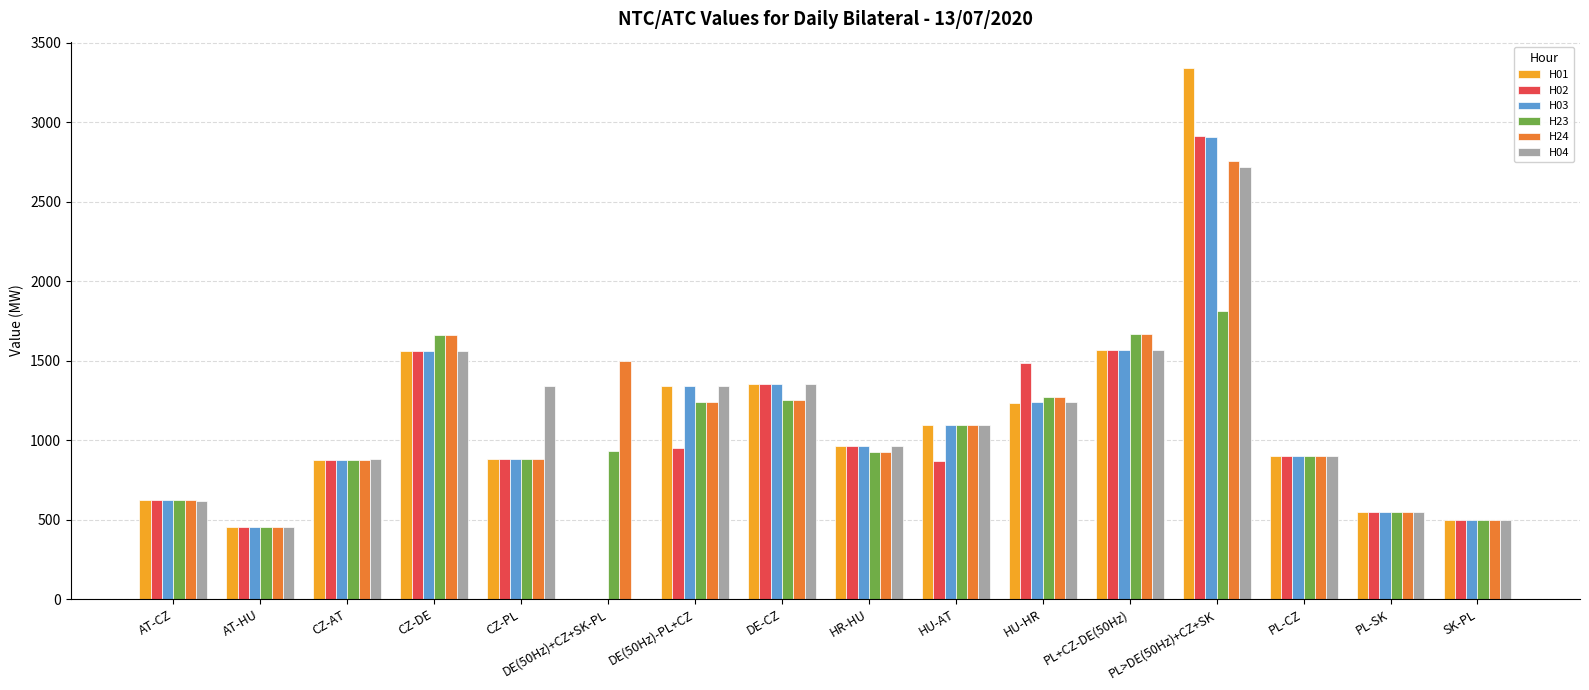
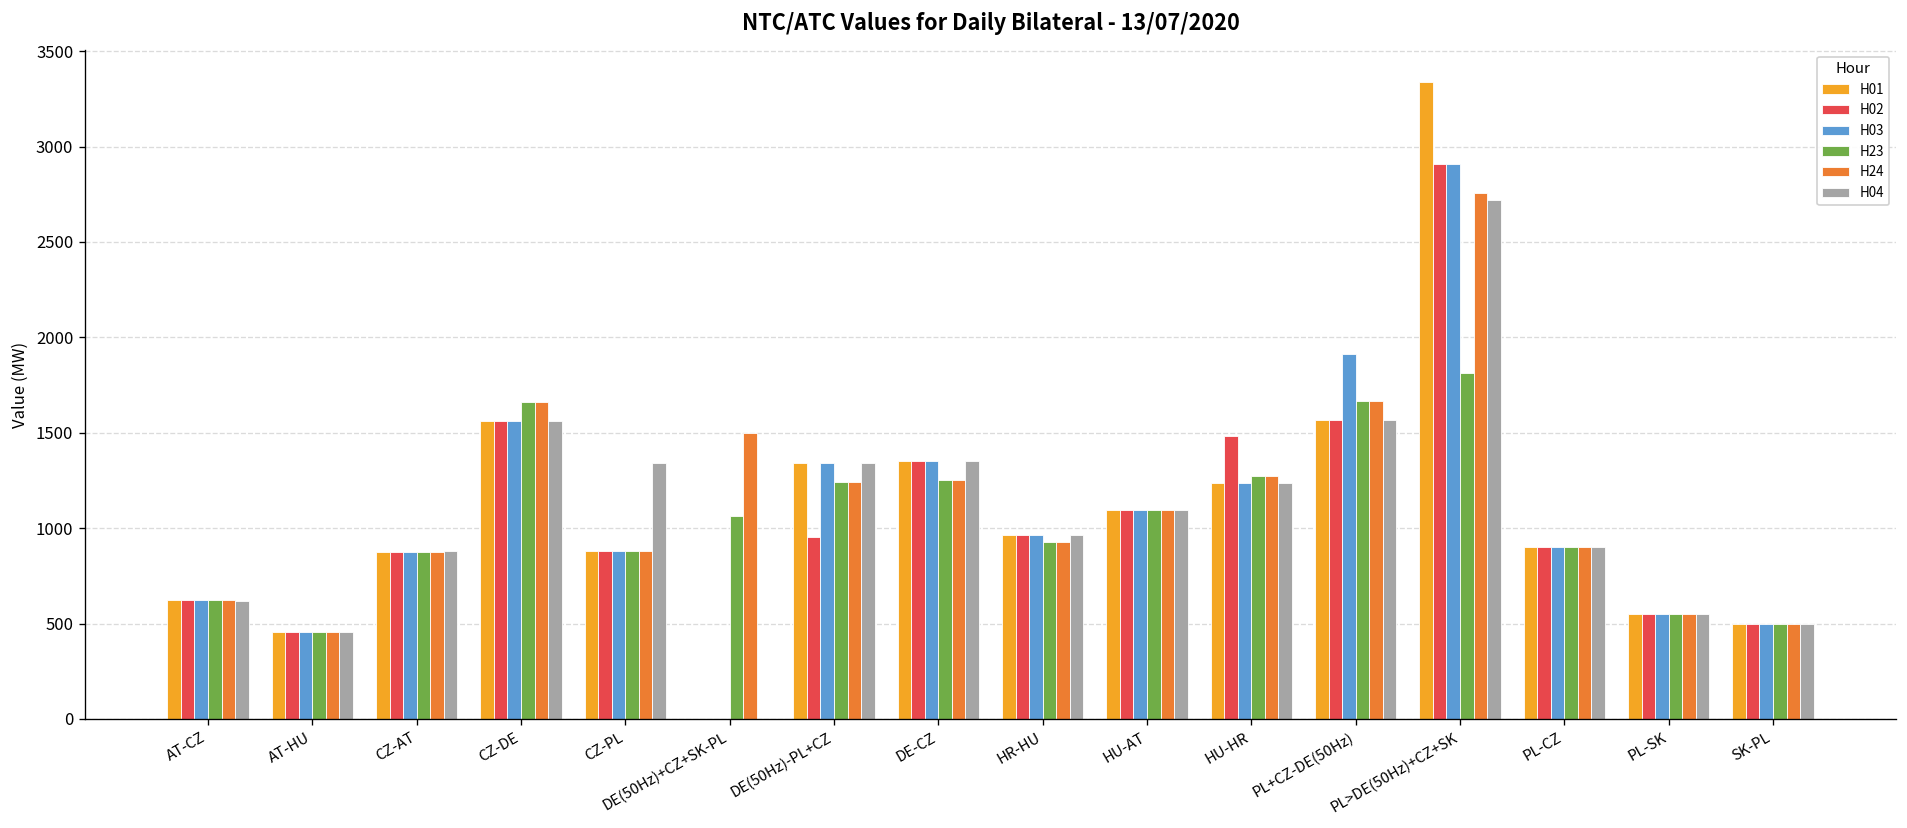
H23, DE(50Hz)+CZ+SK-PL: 930 -> 1060
H02, HU-AT: 870 -> 1100
H03, PL+CZ-DE(50Hz): 1570 -> 1910
